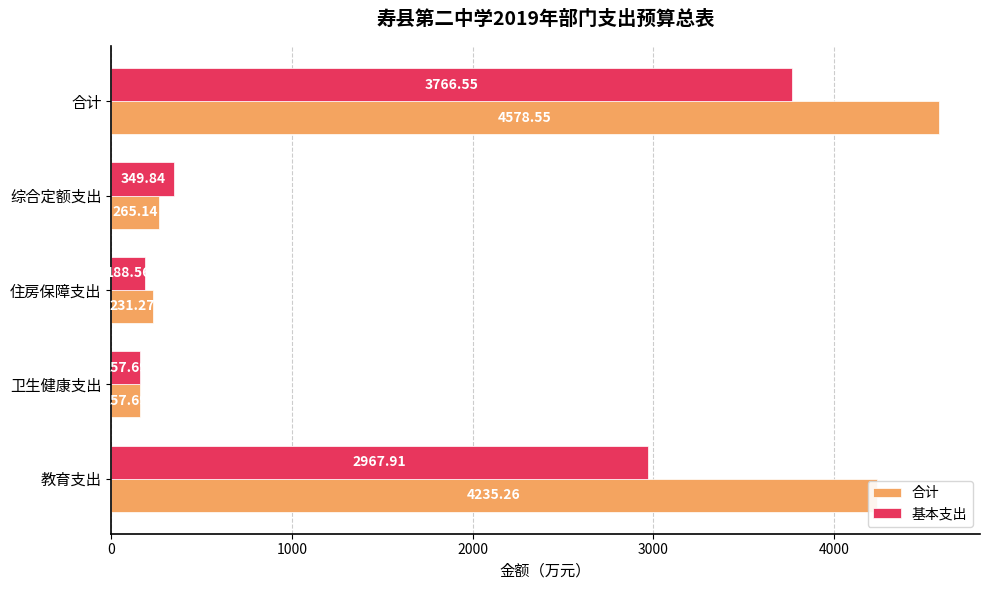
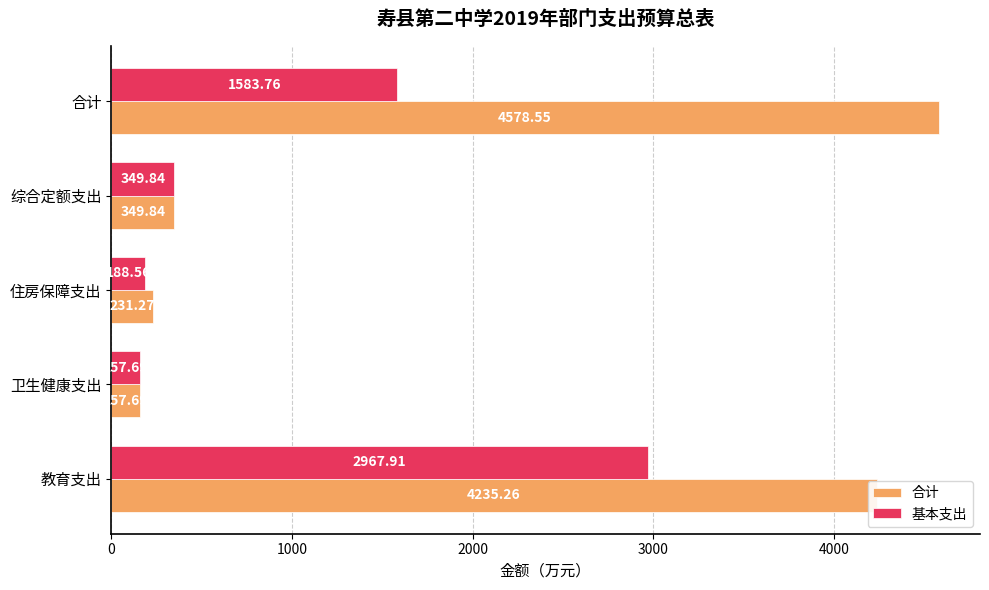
基本支出, 合计: 3766.55 -> 1583.76
合计, 综合定额支出: 265.14 -> 349.84
